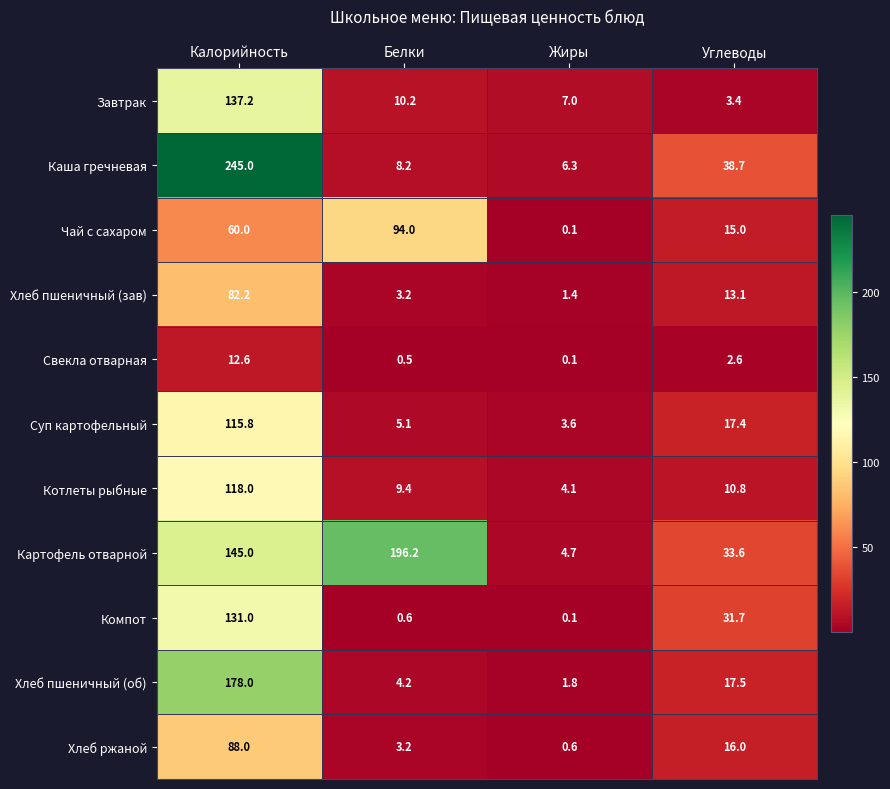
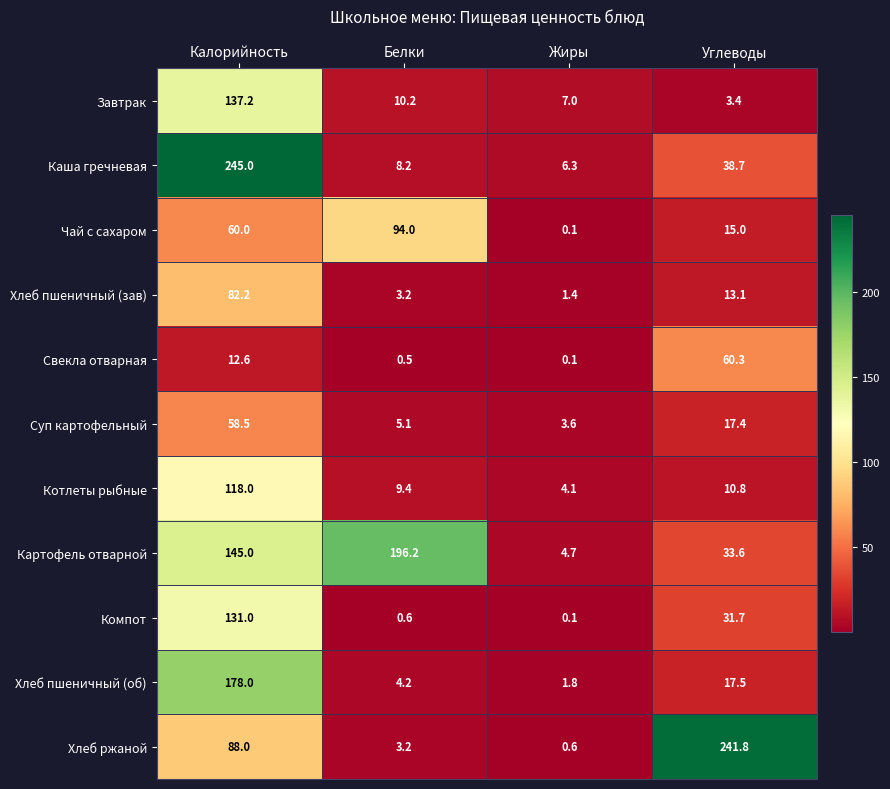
Свекла отварная, Углеводы: 2.6 -> 60.3
Суп картофельный, Калорийность: 115.8 -> 58.5
Хлеб ржаной, Углеводы: 16.0 -> 241.8
